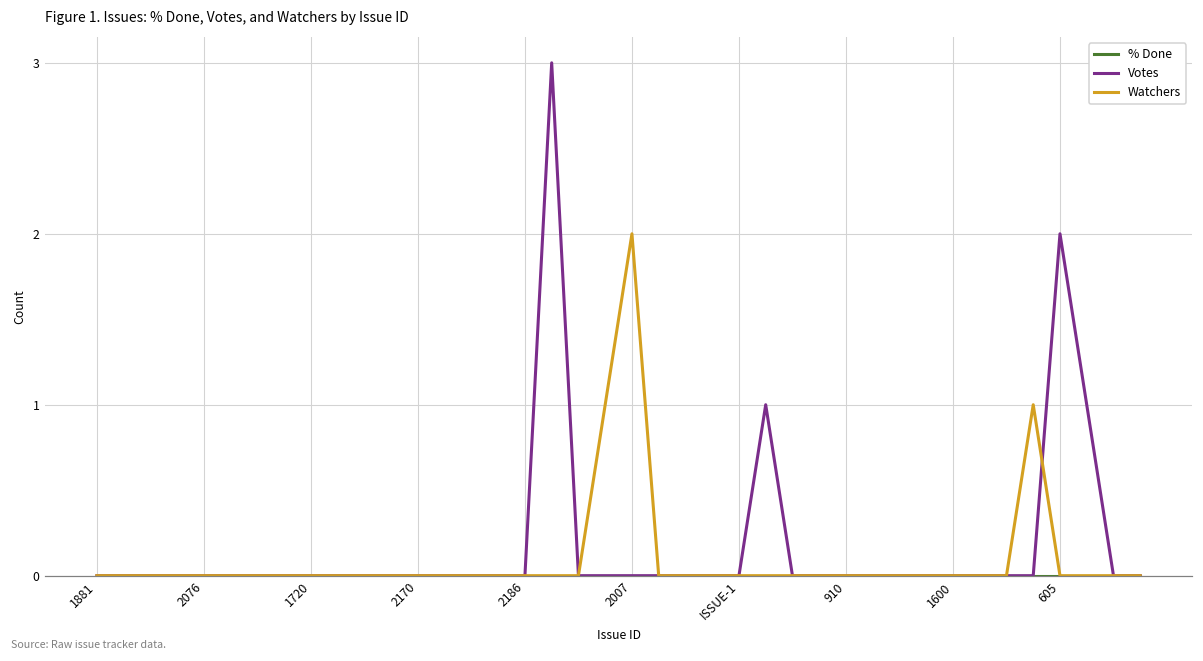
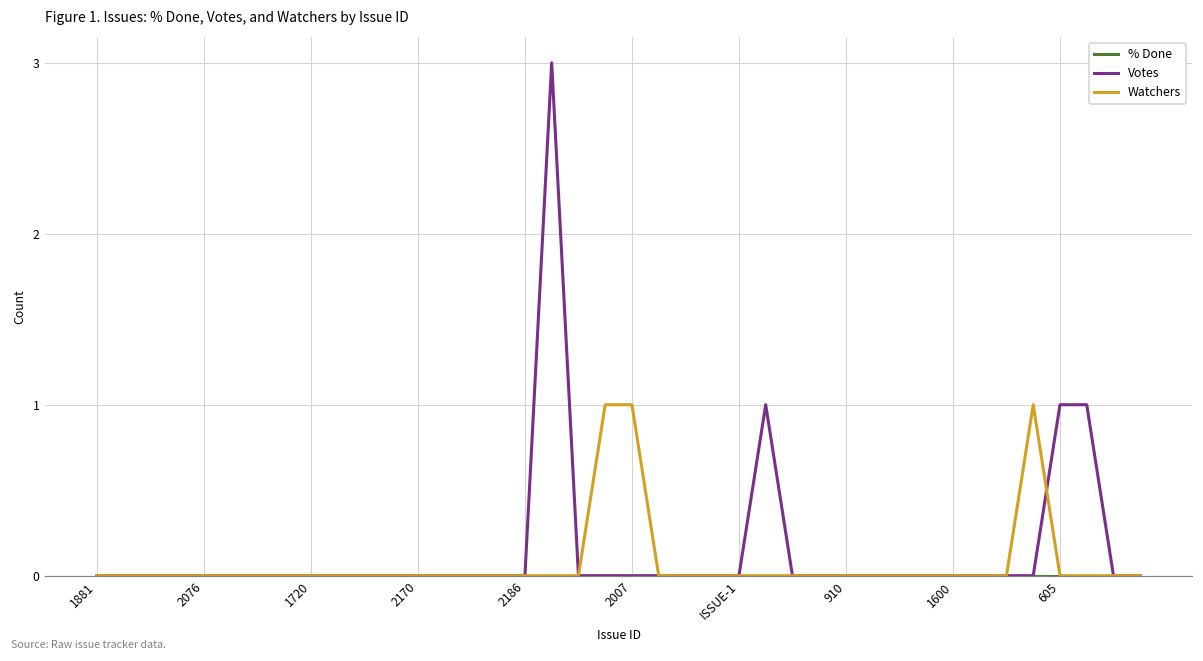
Watchers, 2007: 2 -> 1
Votes, 605: 2 -> 1
